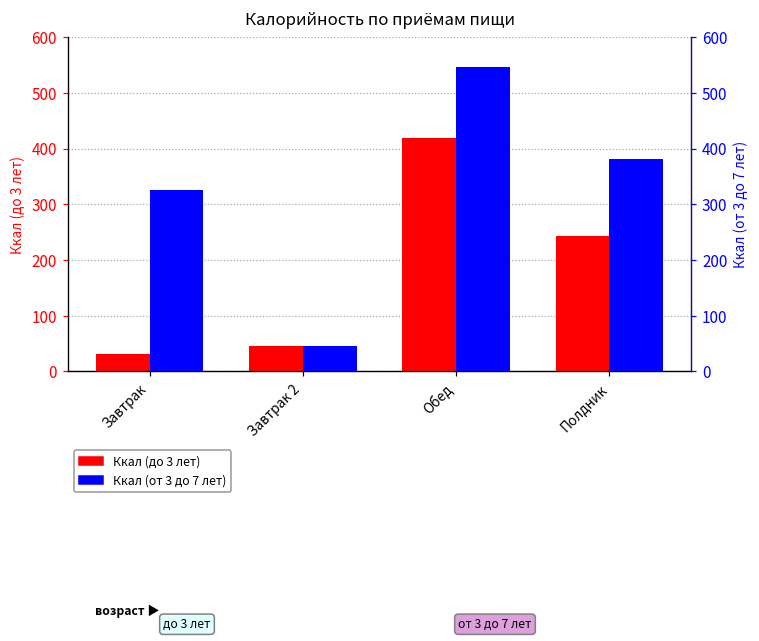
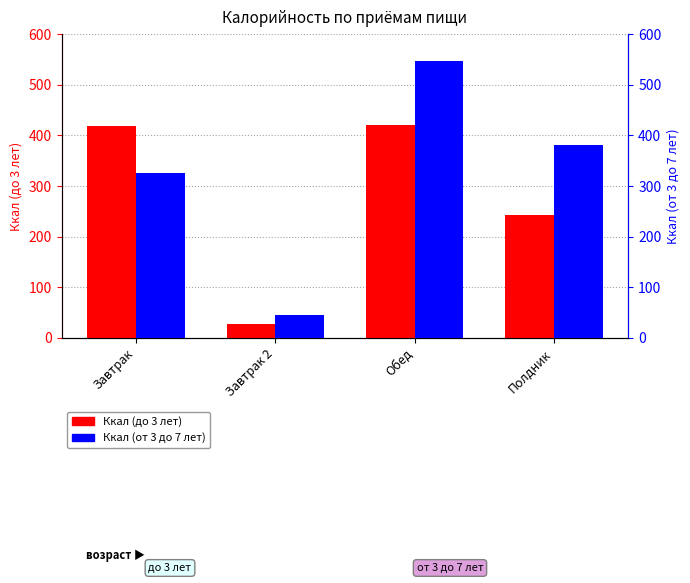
Ккал (до 3 лет), Завтрак: 30 -> 420
Ккал (до 3 лет), Завтрак 2: 50 -> 30
